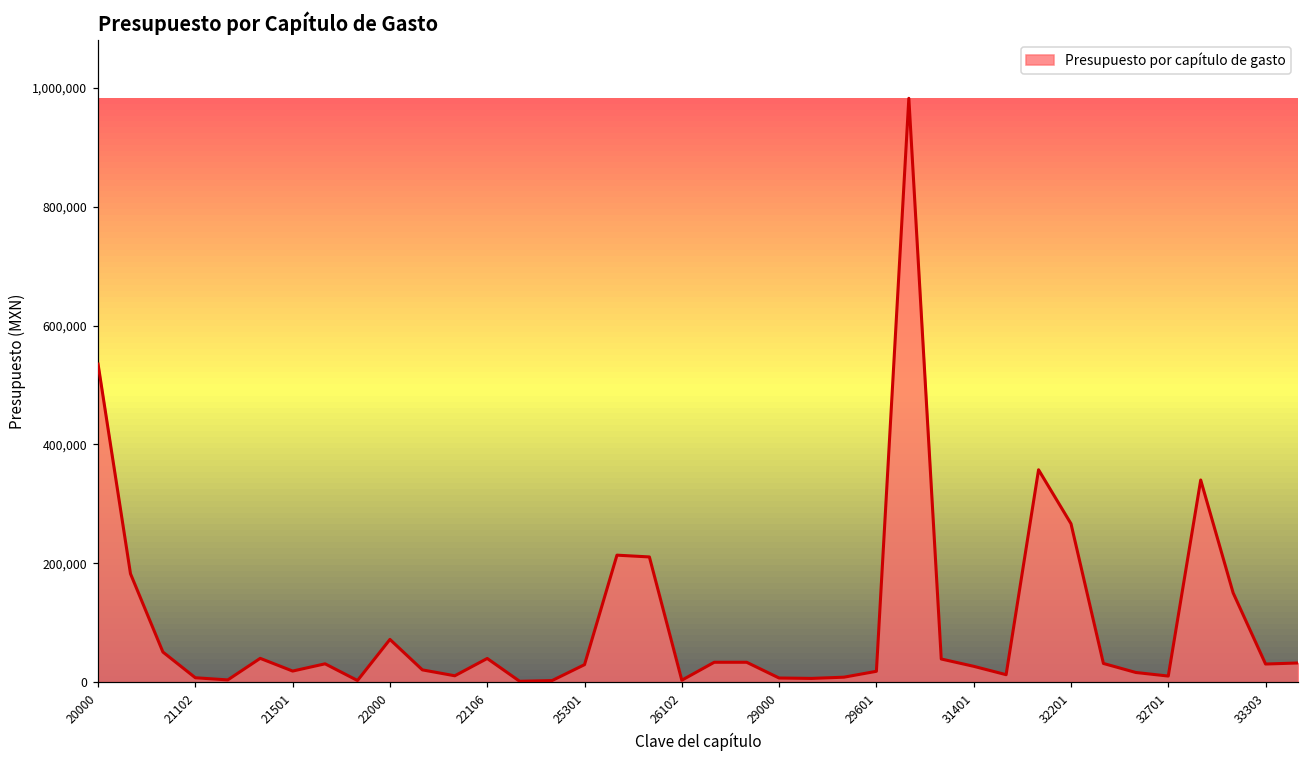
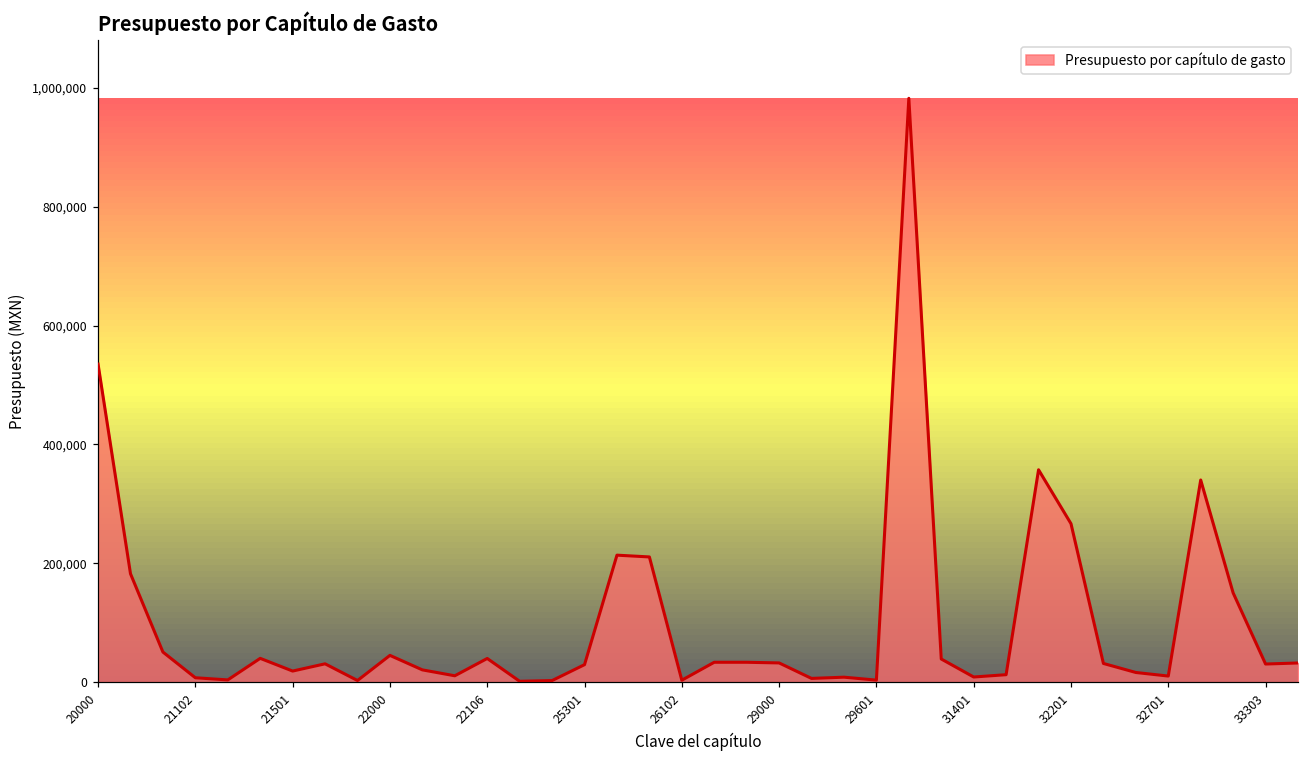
22000: 70,000 -> 40,000
29000: 10,000 -> 30,000
29601: 20,000 -> 0
31401: 30,000 -> 10,000
